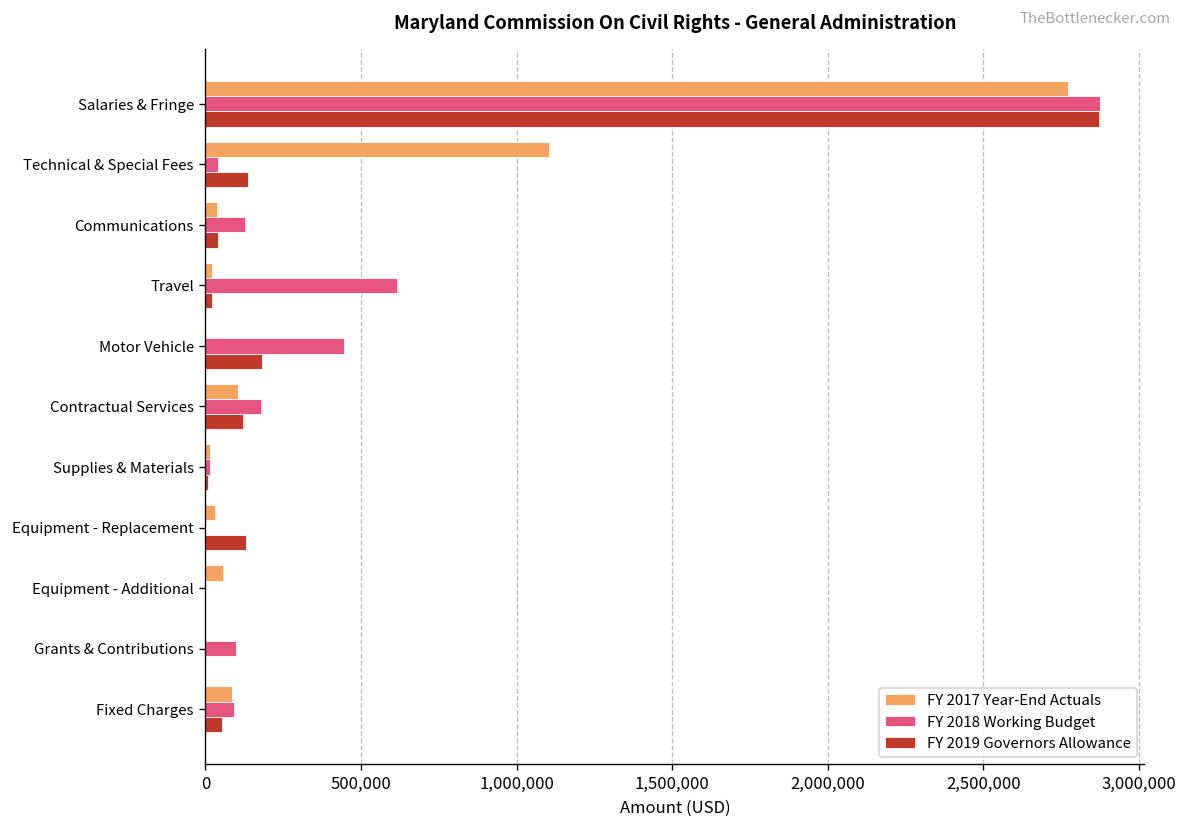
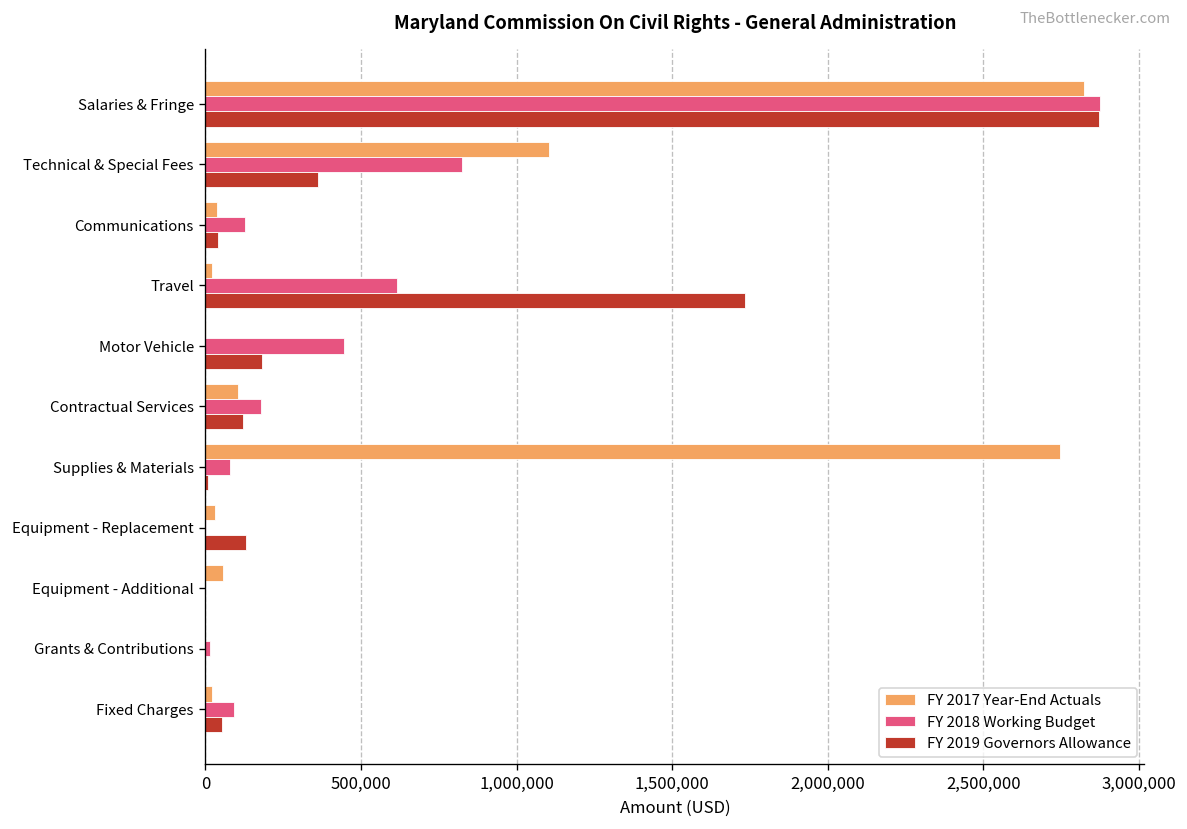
FY 2017 Year-End Actuals, Salaries & Fringe: 2,770,000 -> 2,820,000
FY 2018 Working Budget, Technical & Special Fees: 40,000 -> 820,000
FY 2019 Governors Allowance, Technical & Special Fees: 140,000 -> 360,000
FY 2019 Governors Allowance, Travel: 20,000 -> 1,740,000
FY 2017 Year-End Actuals, Supplies & Materials: 20,000 -> 2,750,000
FY 2018 Working Budget, Supplies & Materials: 10,000 -> 80,000
FY 2018 Working Budget, Grants & Contributions: 100,000 -> 20,000
FY 2017 Year-End Actuals, Fixed Charges: 90,000 -> 20,000
